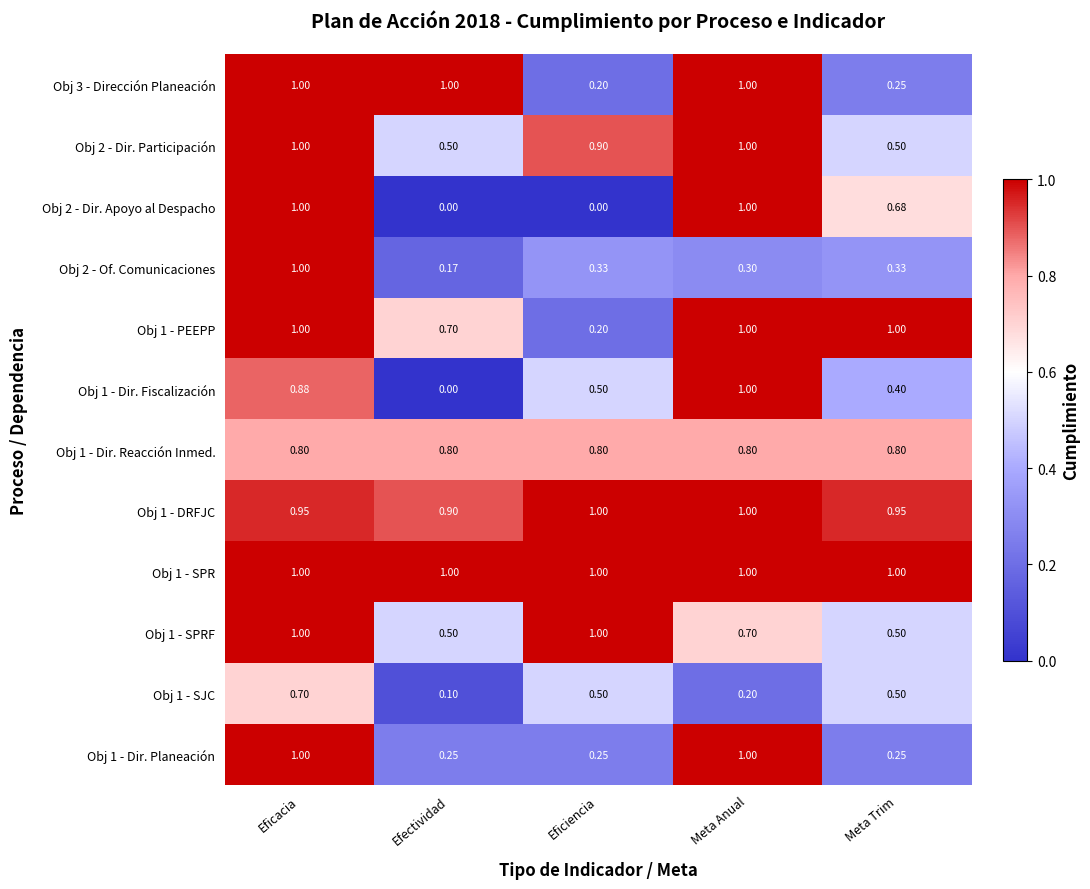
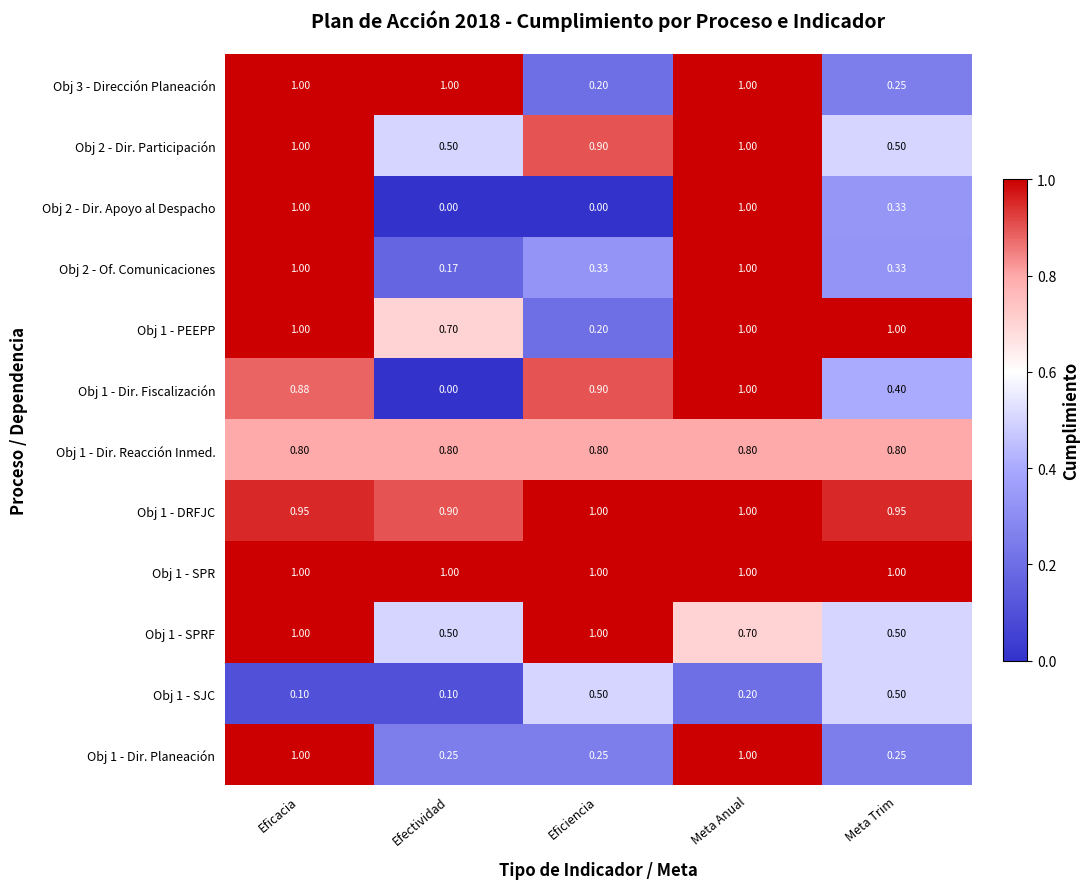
Obj 2 - Dir. Apoyo al Despacho, Meta Trim: 0.68 -> 0.33
Obj 2 - Of. Comunicaciones, Meta Anual: 0.30 -> 1.00
Obj 1 - Dir. Fiscalización, Eficiencia: 0.50 -> 0.90
Obj 1 - SJC, Eficacia: 0.70 -> 0.10
